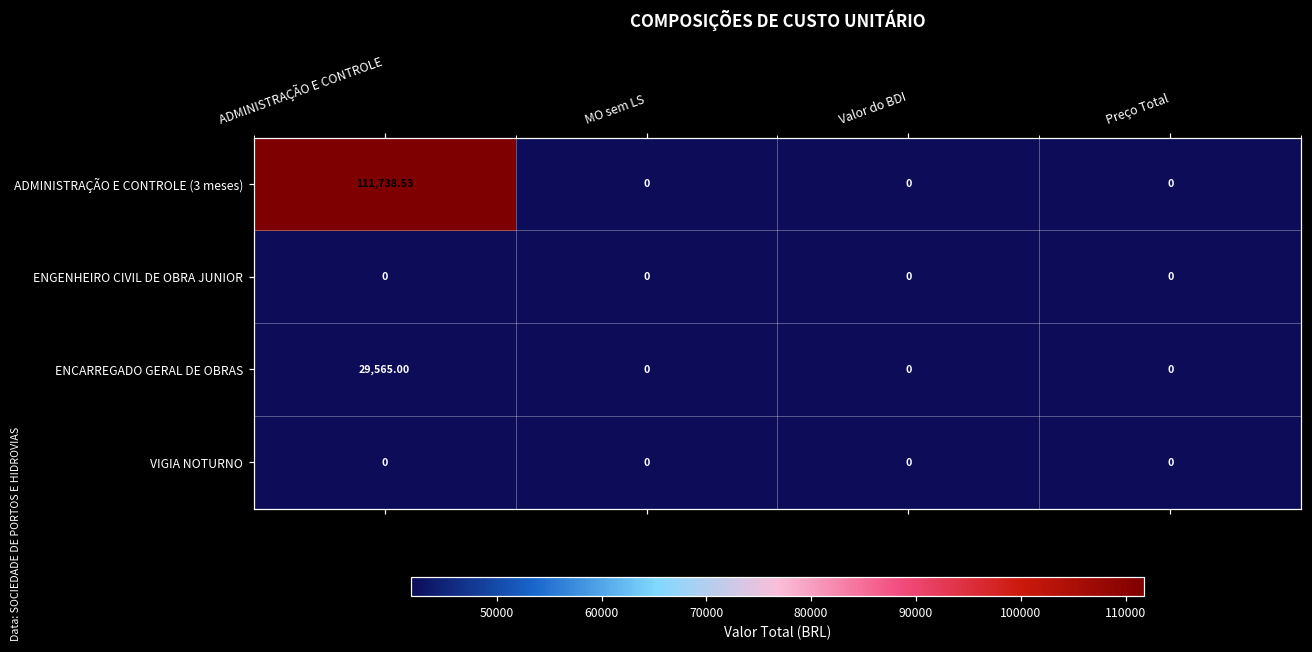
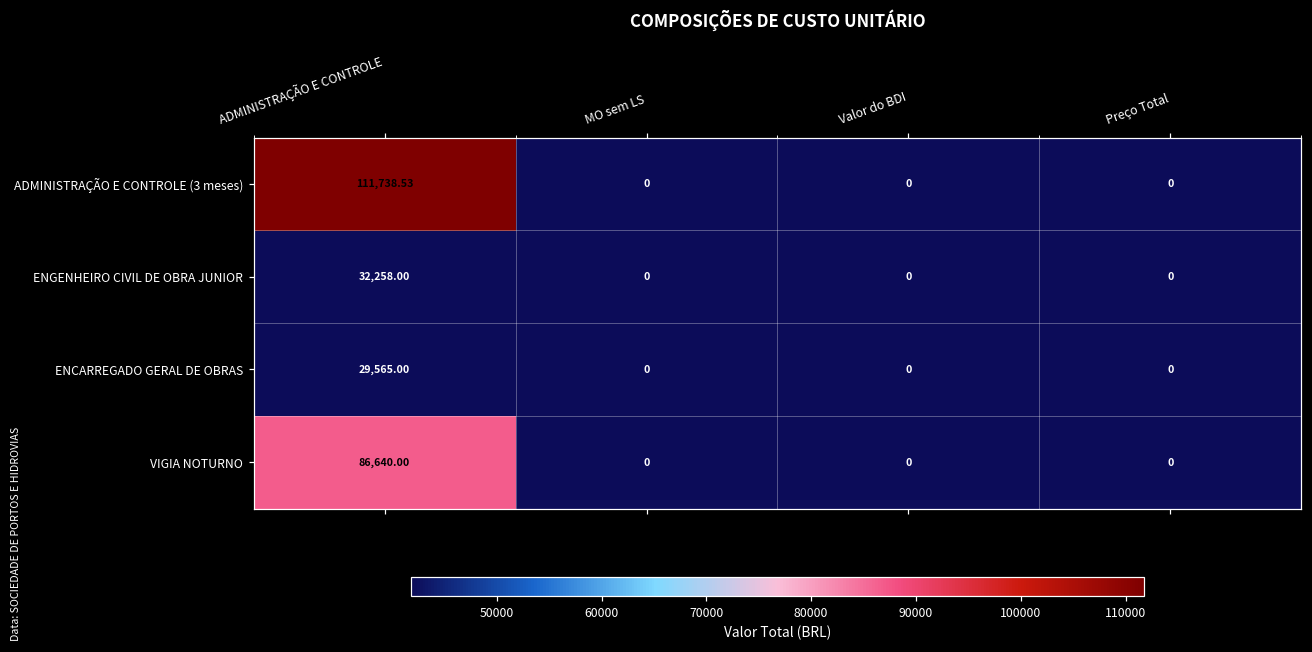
ENGENHEIRO CIVIL DE OBRA JUNIOR, ADMINISTRAÇÃO E CONTROLE: 0 -> 32,258.00
VIGIA NOTURNO, ADMINISTRAÇÃO E CONTROLE: 0 -> 86,640.00
